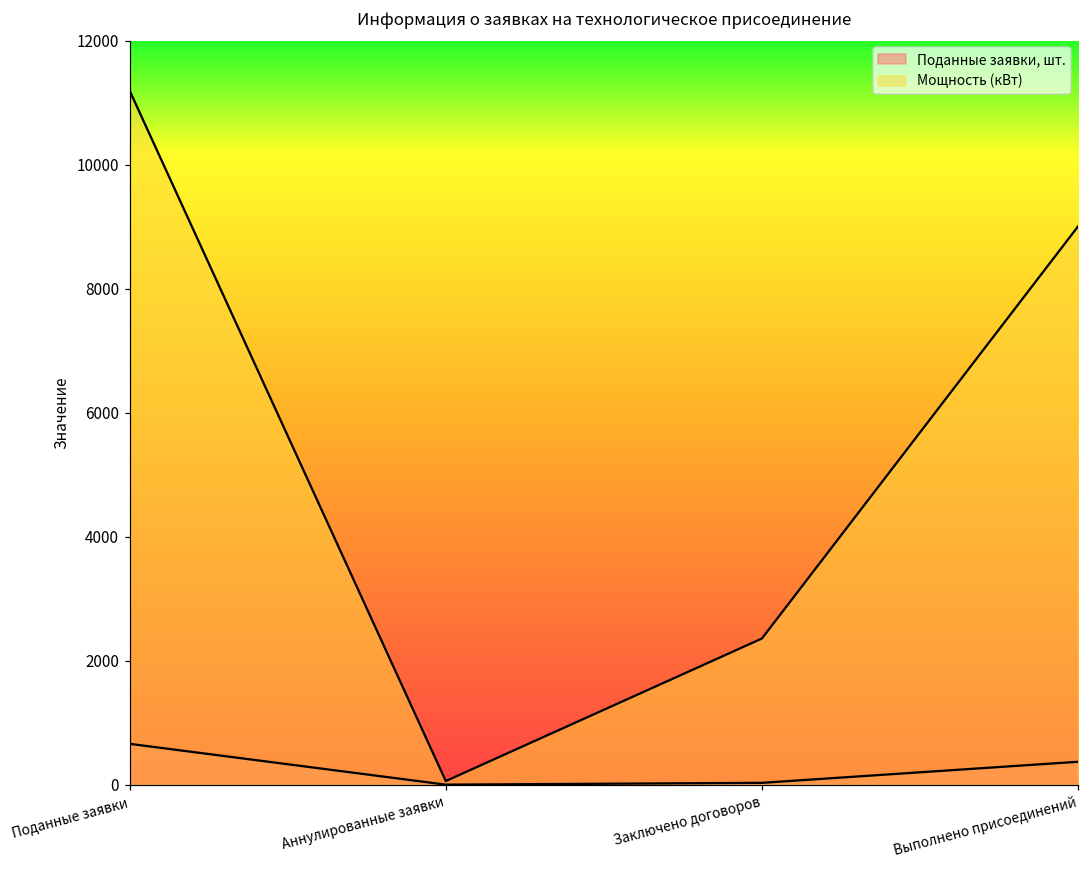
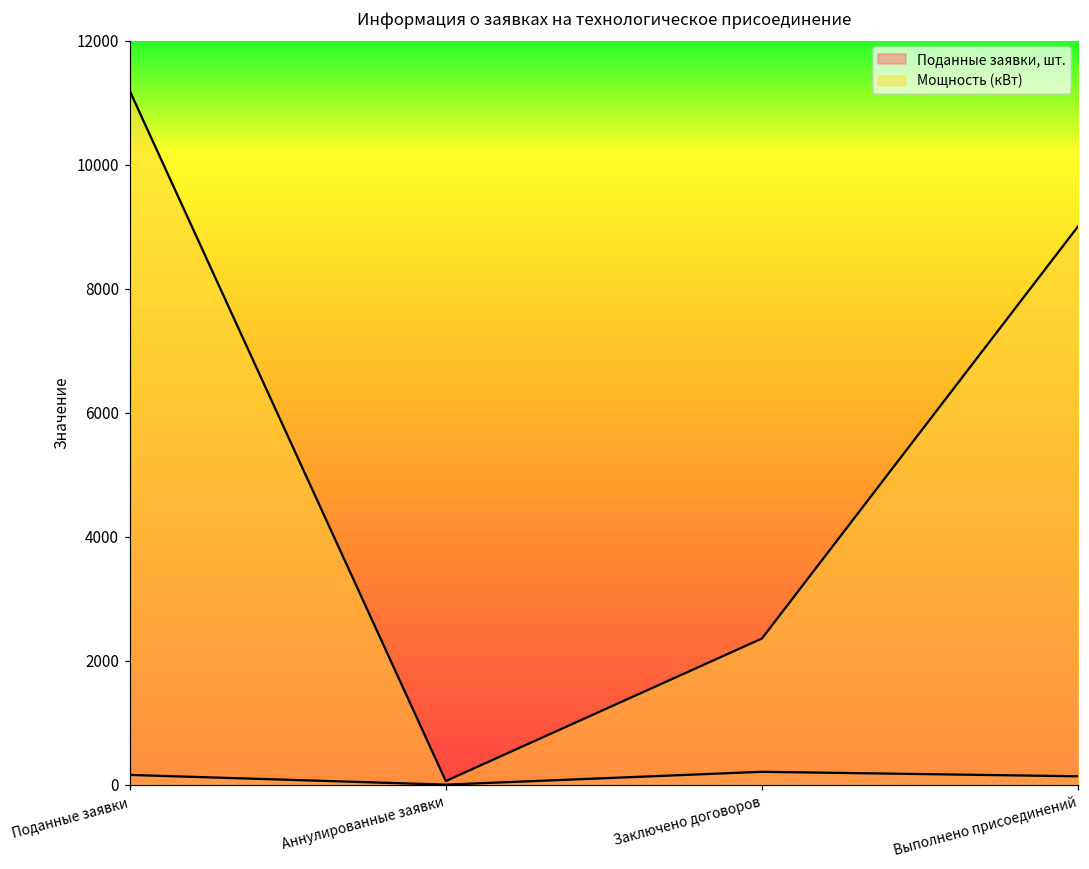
Поданные заявки, шт., Поданные заявки: 700 -> 200
Поданные заявки, шт., Заключено договоров: 0 -> 200
Поданные заявки, шт., Выполнено присоединений: 400 -> 100
